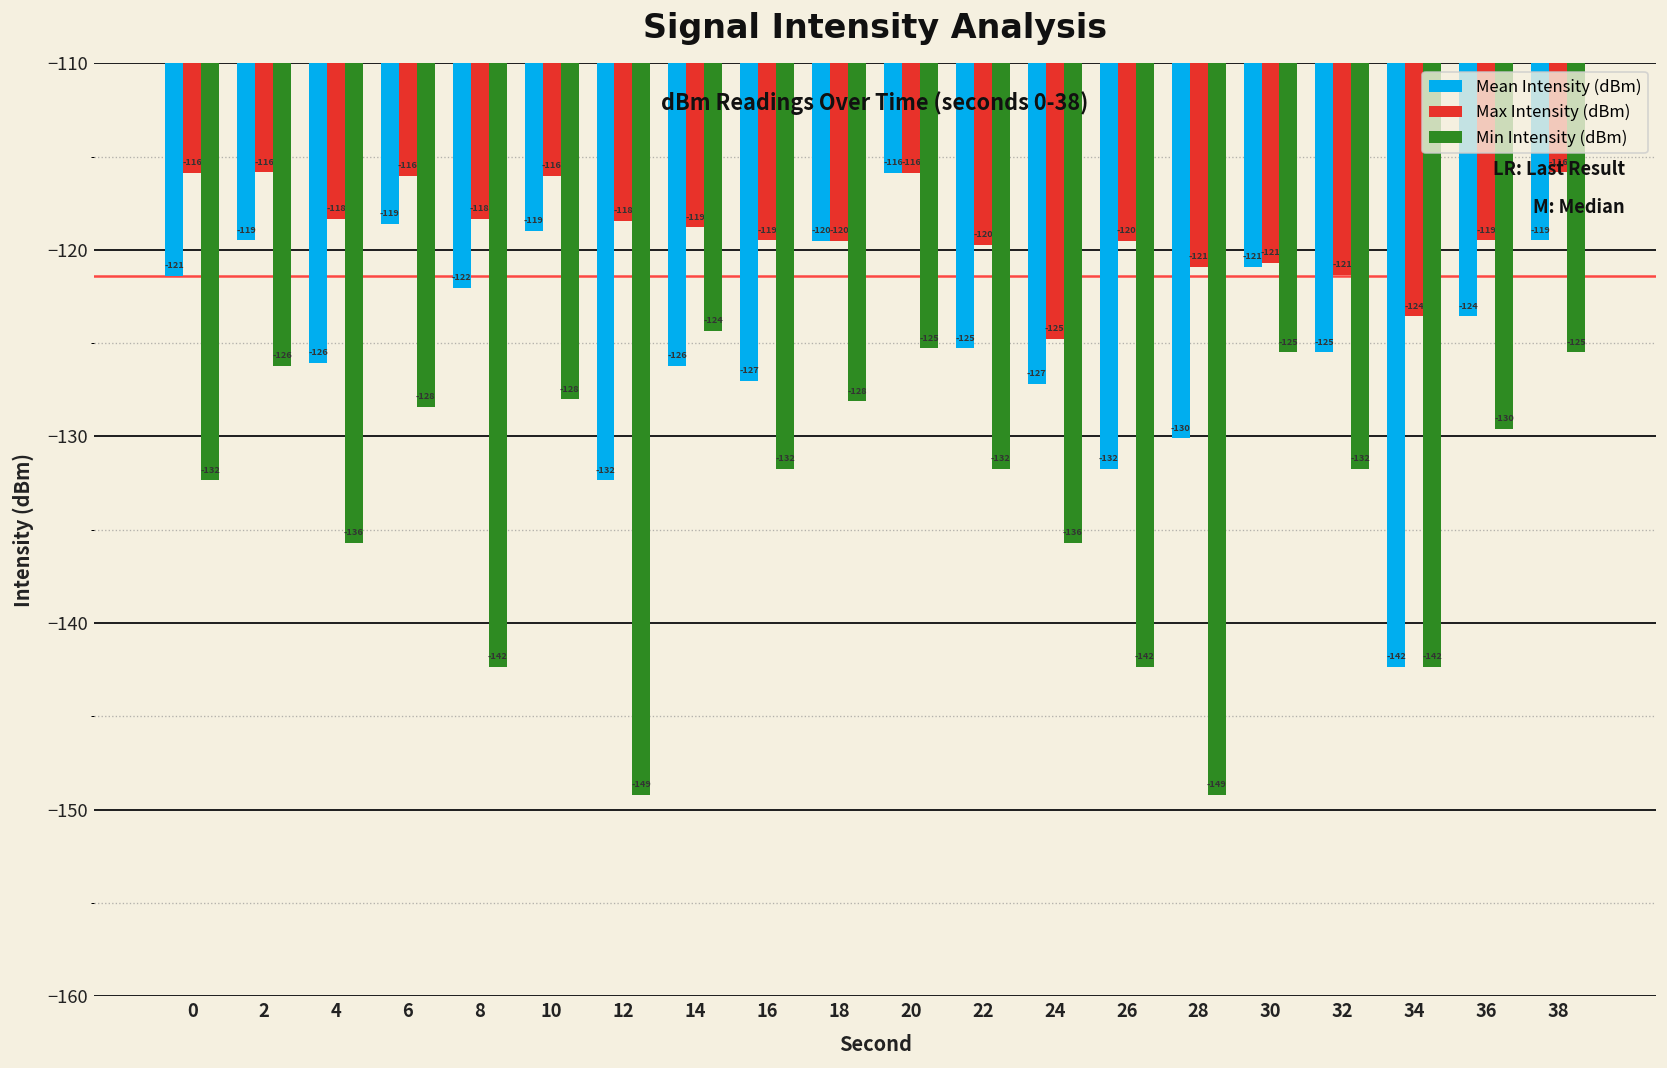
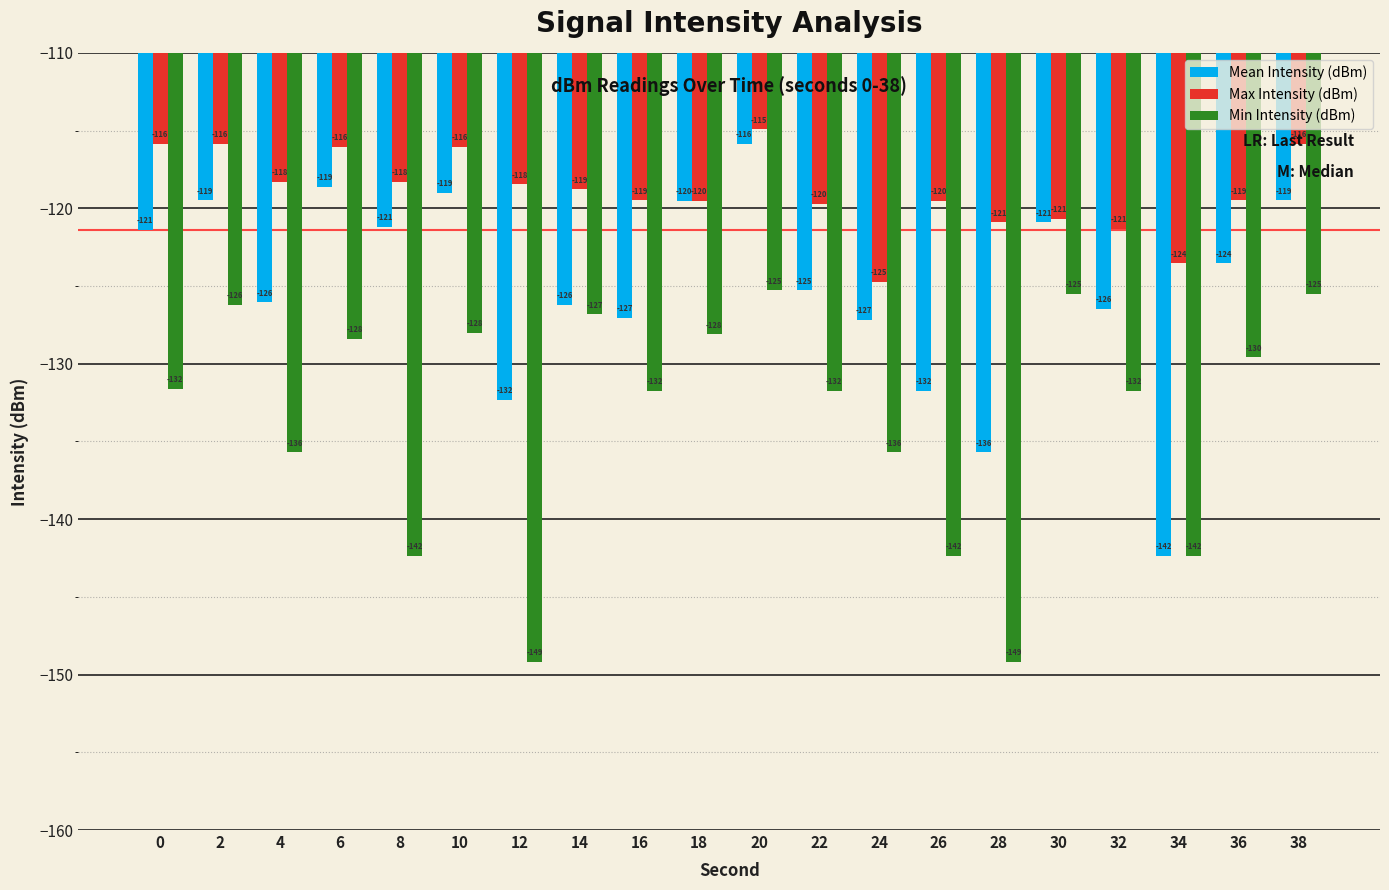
Min Intensity (dBm), 0: -132.3 -> -131.6
Mean Intensity (dBm), 8: -122 -> -121
Min Intensity (dBm), 14: -124 -> -127
Max Intensity (dBm), 20: -116 -> -115
Mean Intensity (dBm), 28: -130 -> -136
Mean Intensity (dBm), 32: -125 -> -126
